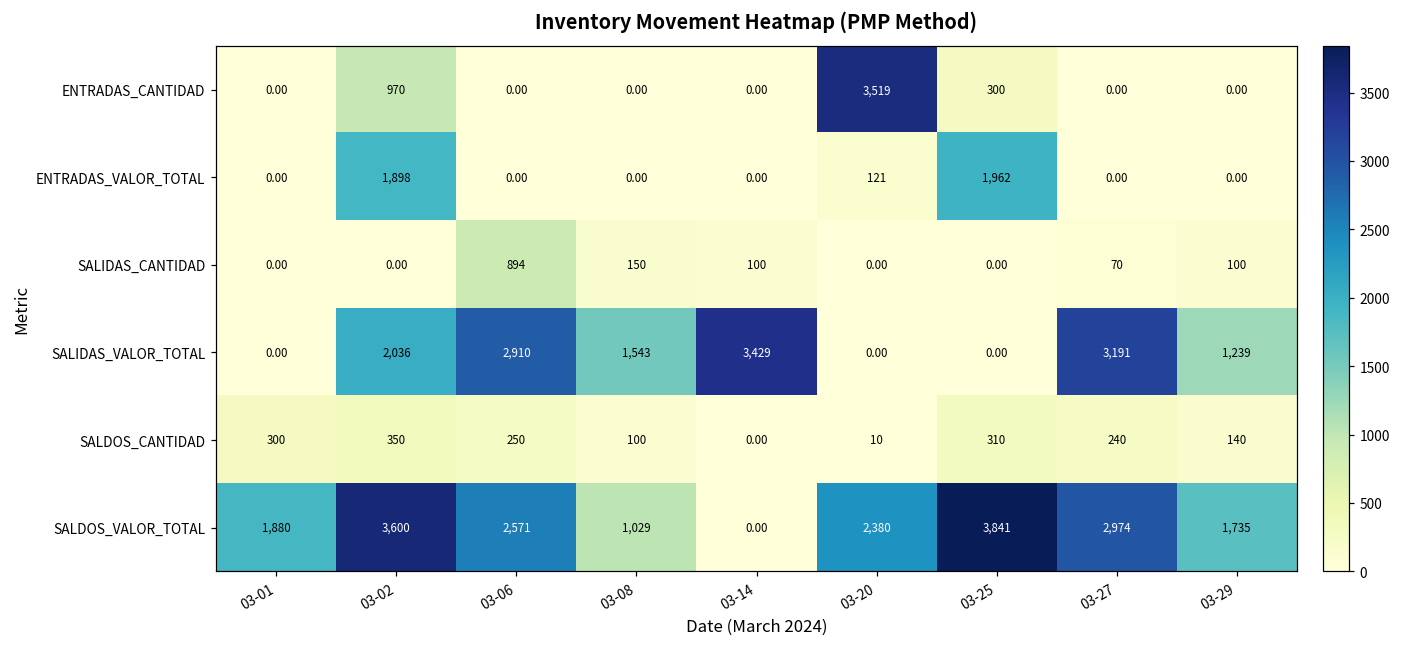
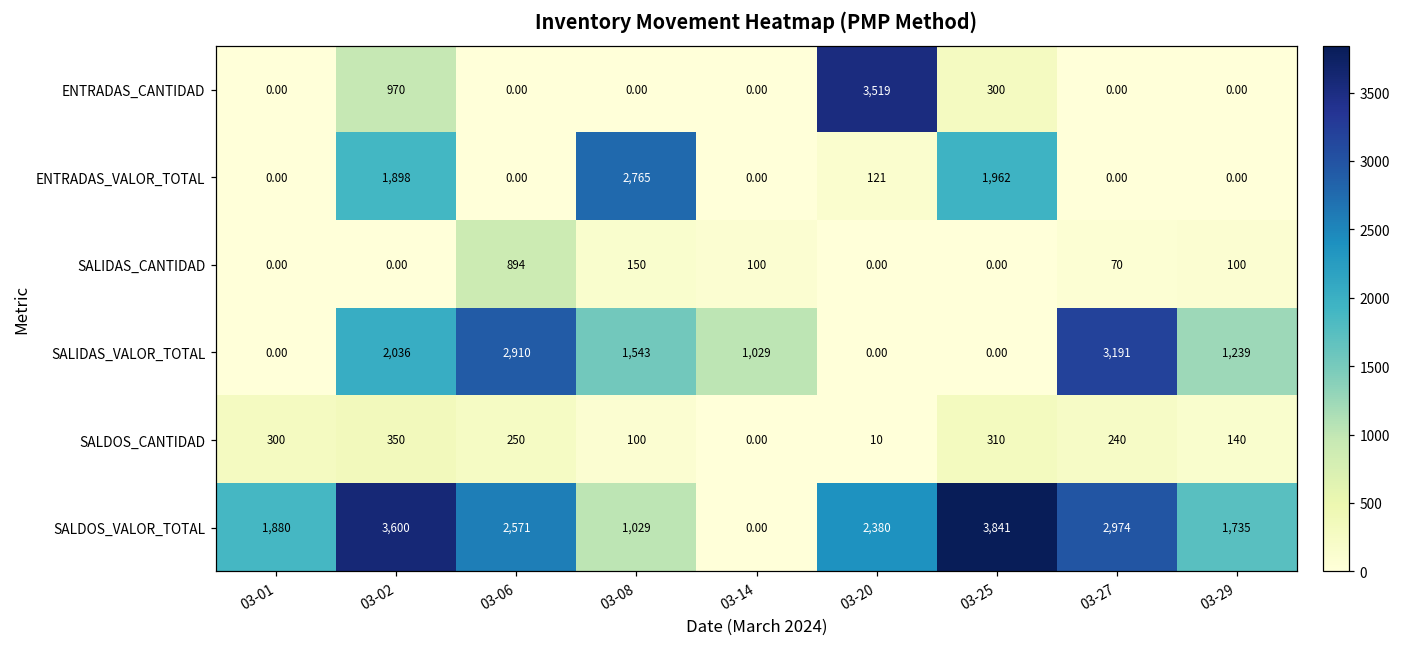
ENTRADAS_VALOR_TOTAL, 03-08: 0.00 -> 2,765
SALIDAS_VALOR_TOTAL, 03-14: 3,429 -> 1,029
